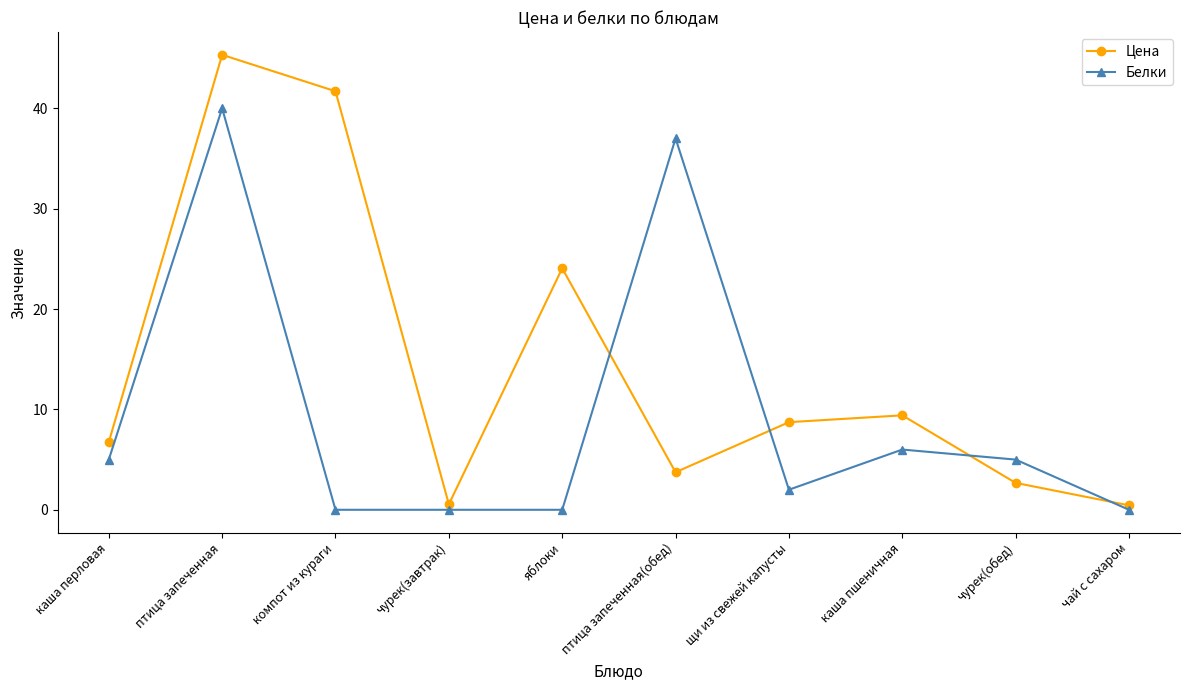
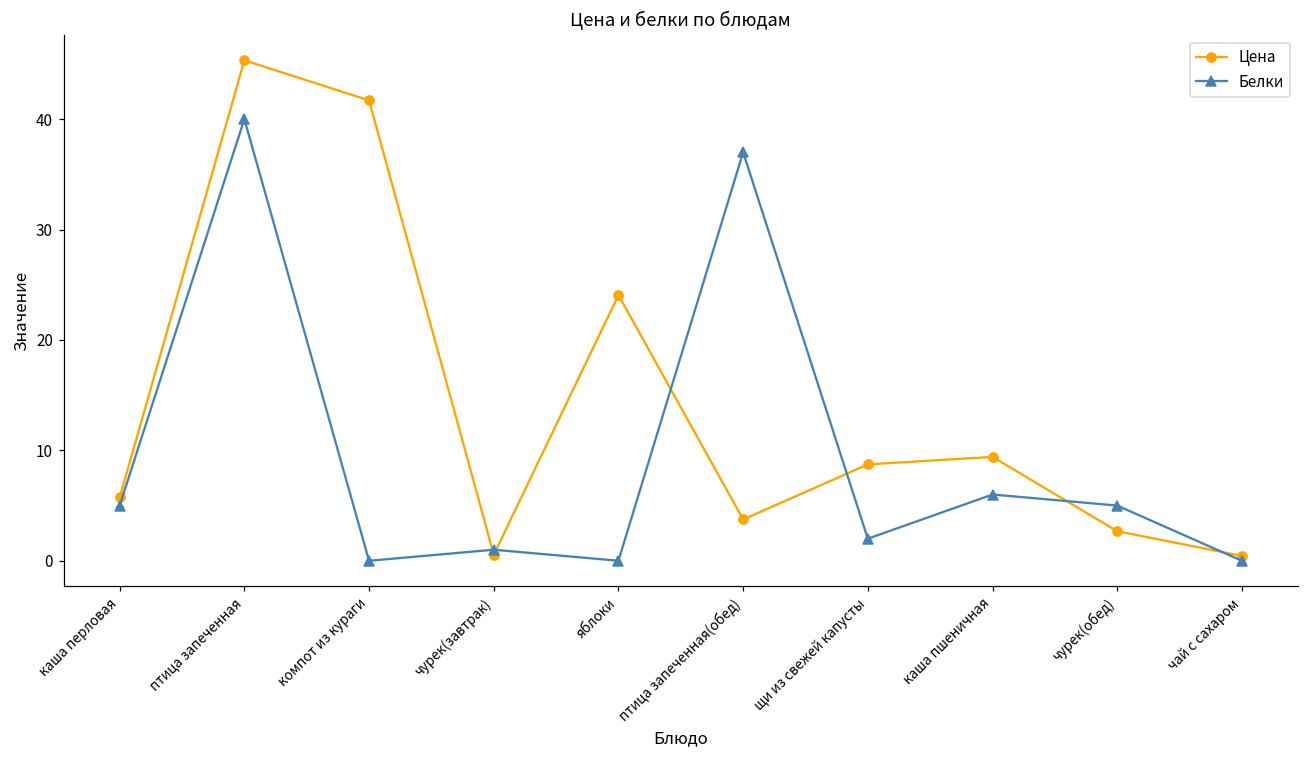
Цена, каша перловая: 6.8 -> 5.7
Белки, чурек(завтрак): 0 -> 1
